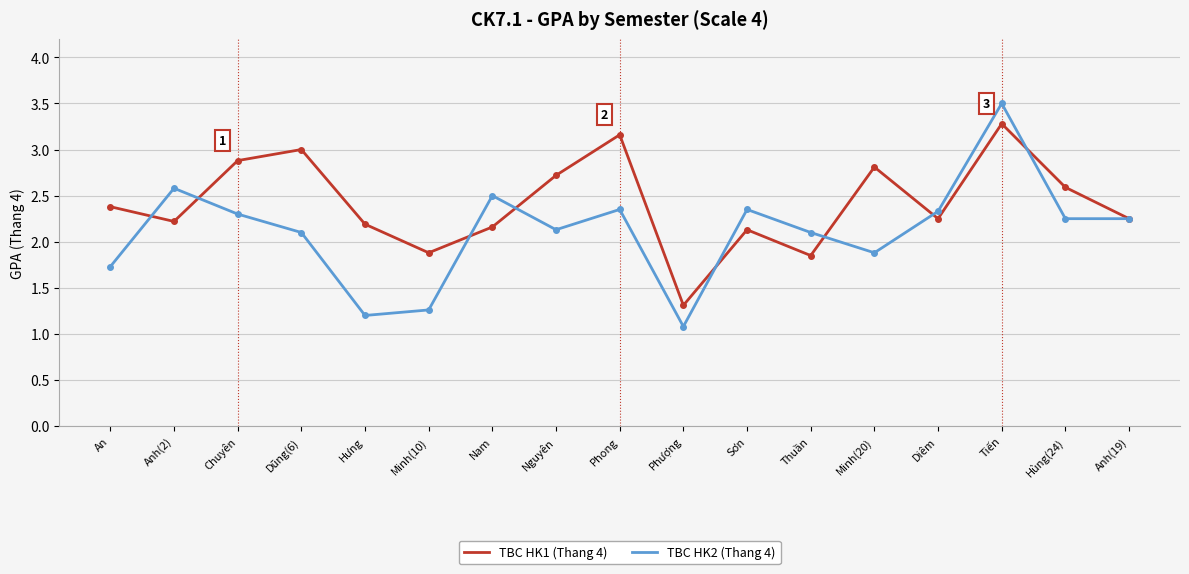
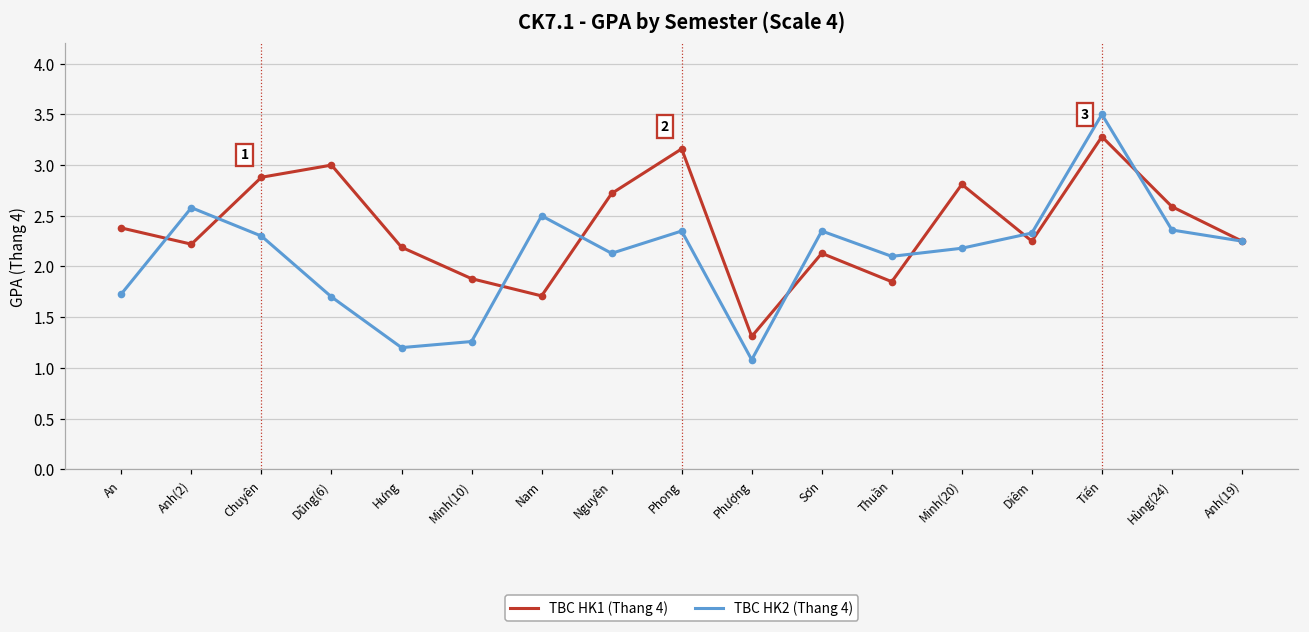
TBC HK2 (Thang 4), Dũng(6): 2.1 -> 1.7
TBC HK1 (Thang 4), Nam: 2.2 -> 1.7
TBC HK2 (Thang 4), Minh(20): 1.9 -> 2.2
TBC HK2 (Thang 4), Hùng(24): 2.3 -> 2.4
